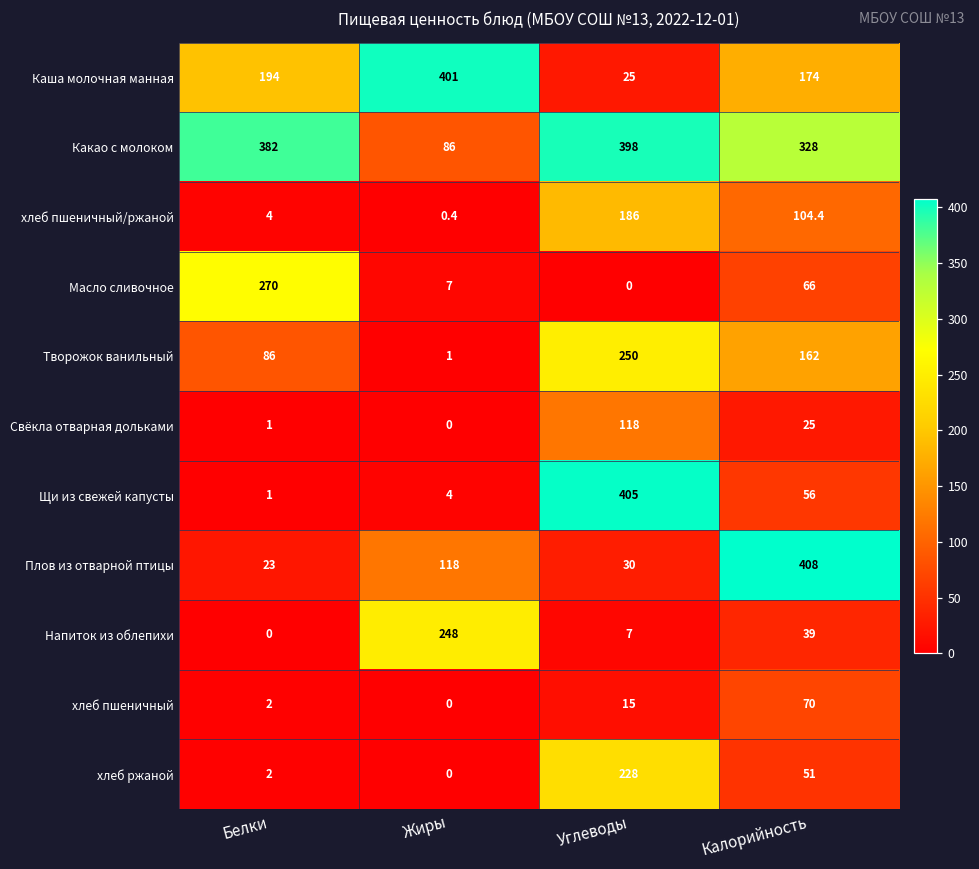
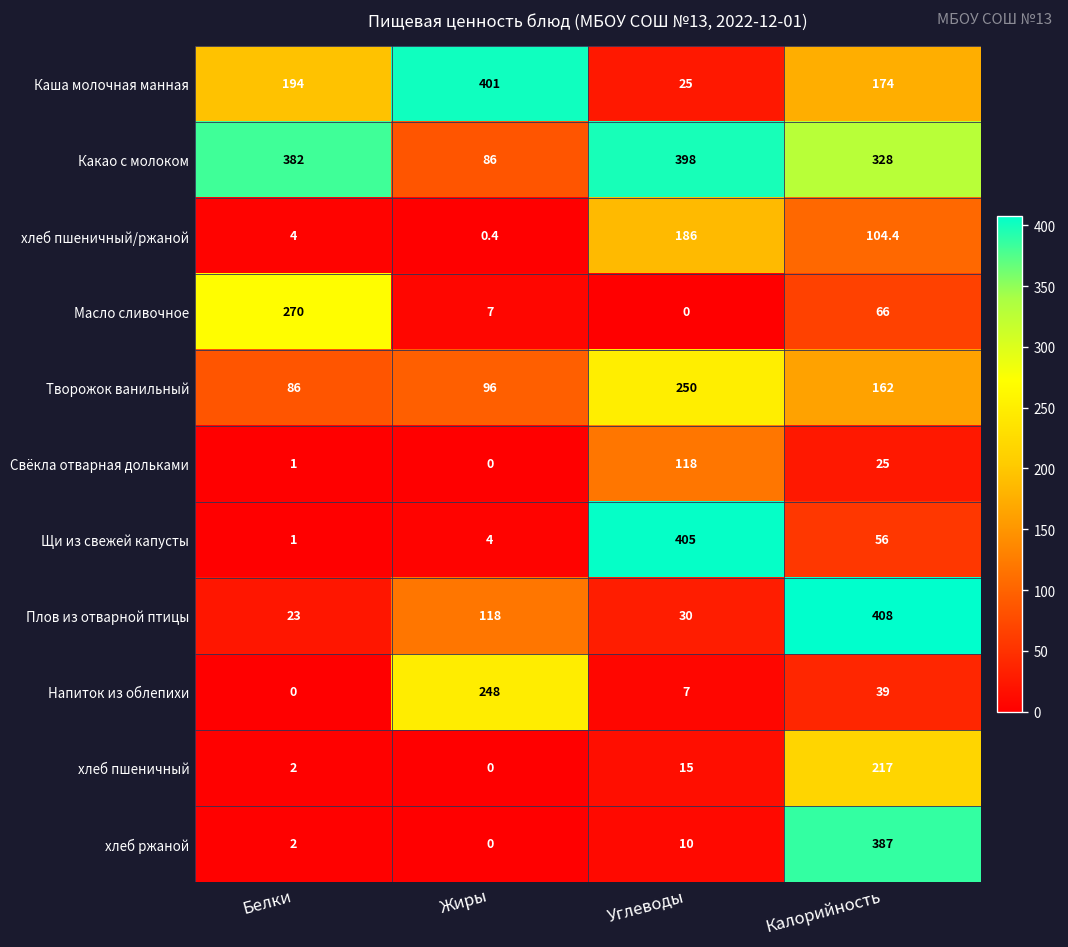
Творожок ванильный, Жиры: 1 -> 96
хлеб пшеничный, Калорийность: 70 -> 217
хлеб ржаной, Углеводы: 228 -> 10
хлеб ржаной, Калорийность: 51 -> 387
